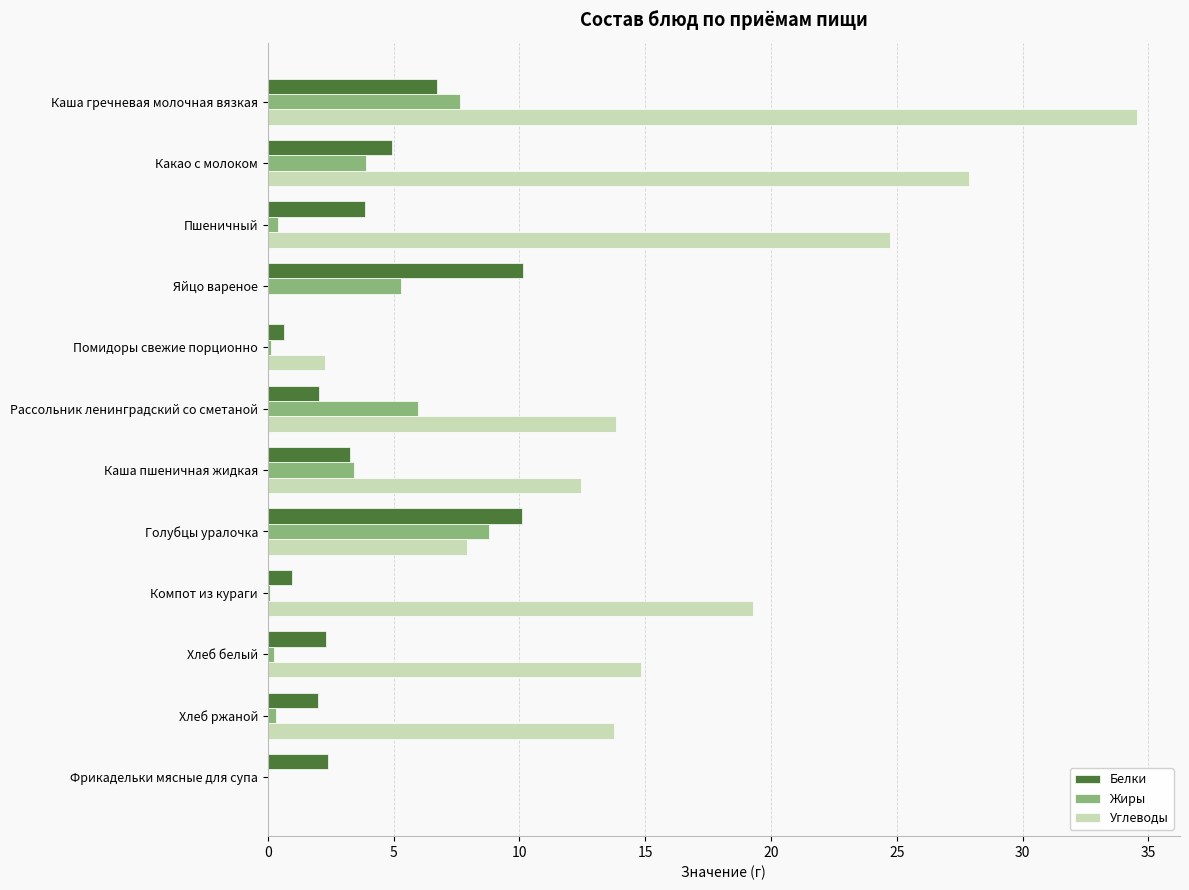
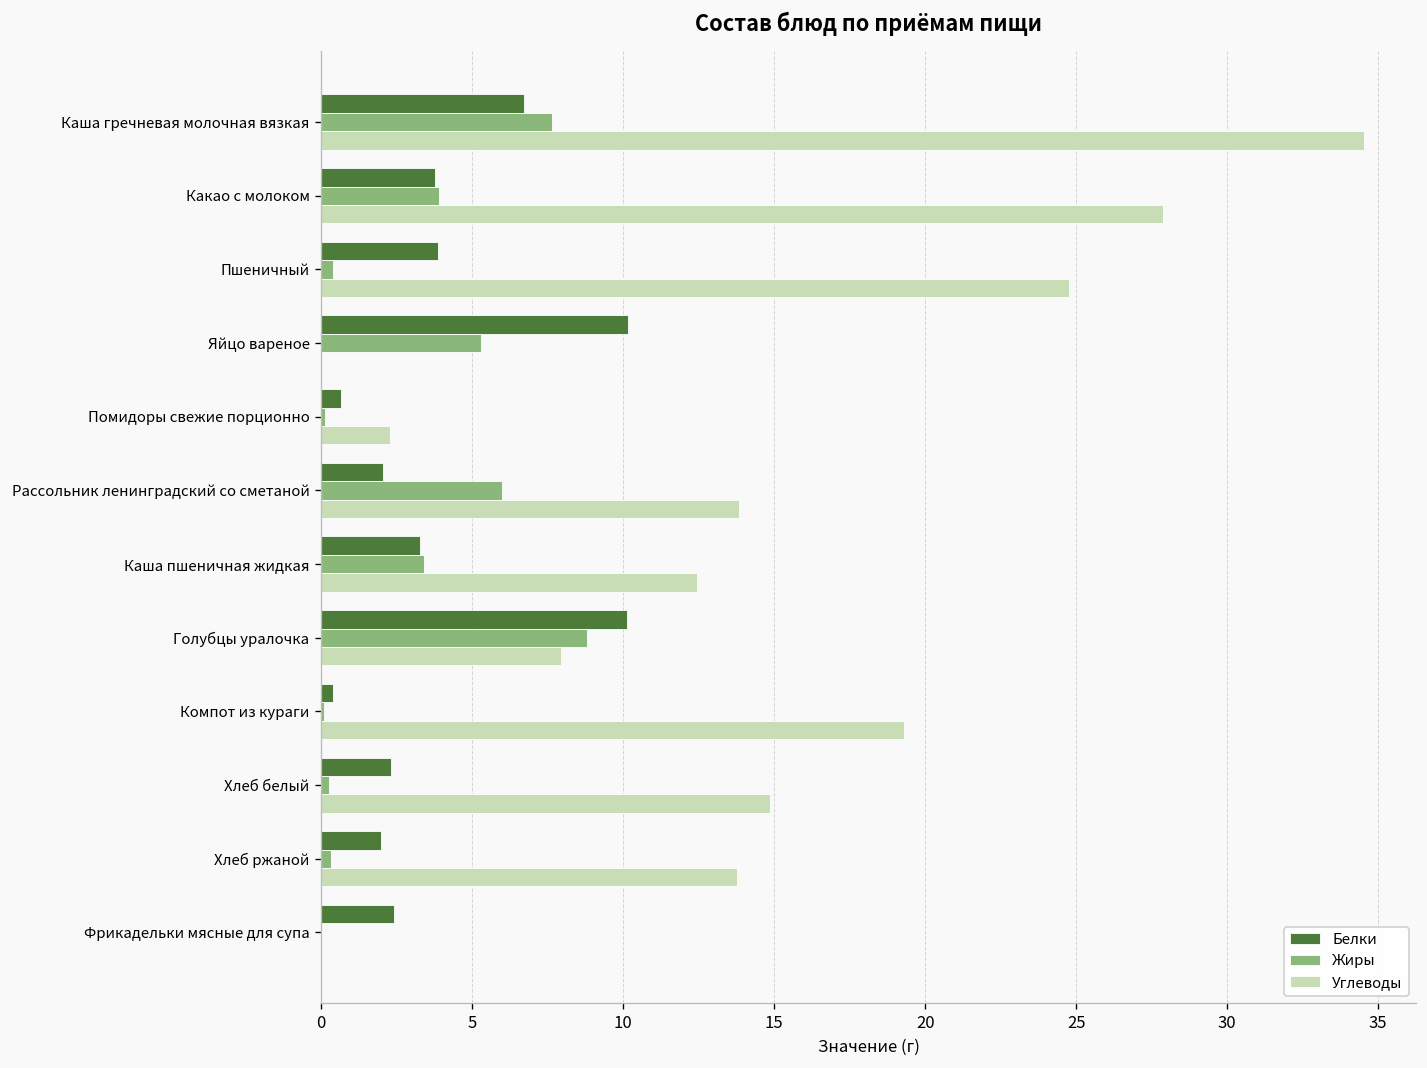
Белки, Какао с молоком: 4.9 -> 3.8
Белки, Компот из кураги: 1.0 -> 0.4
